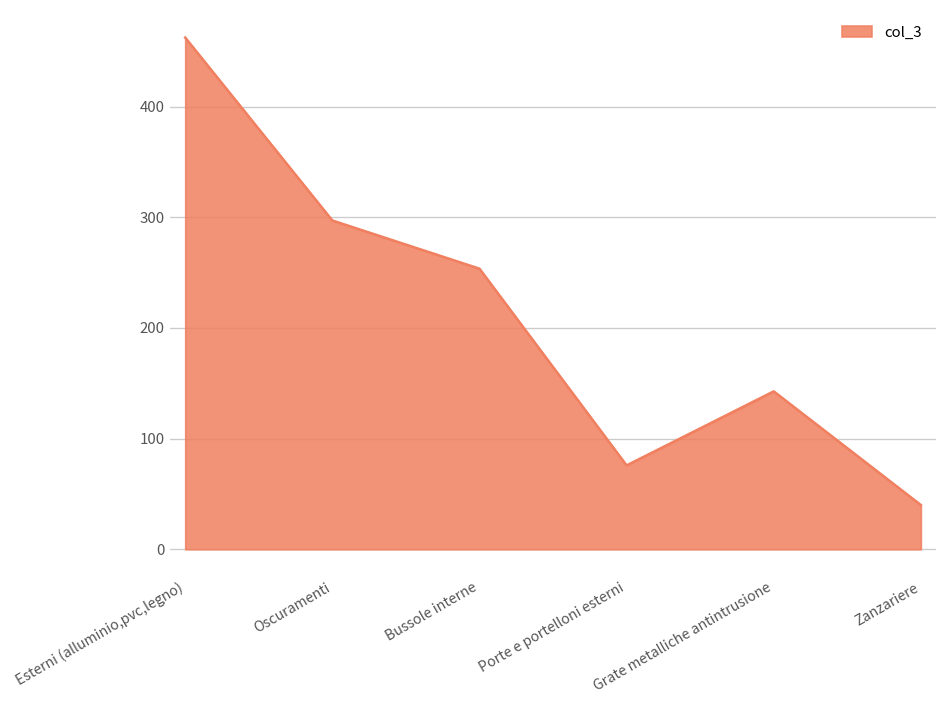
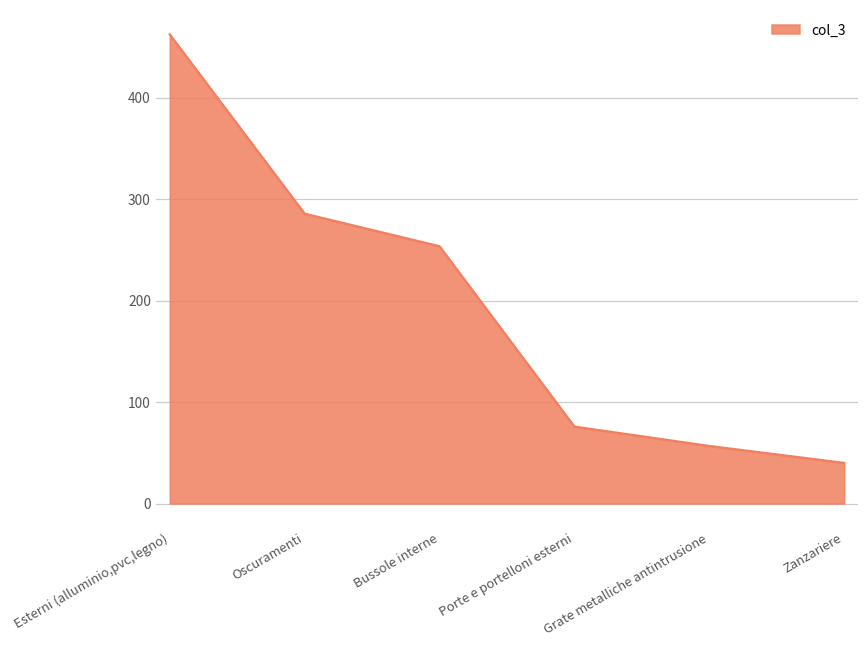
Oscuramenti: 300 -> 290
Grate metalliche antintrusione: 140 -> 60
